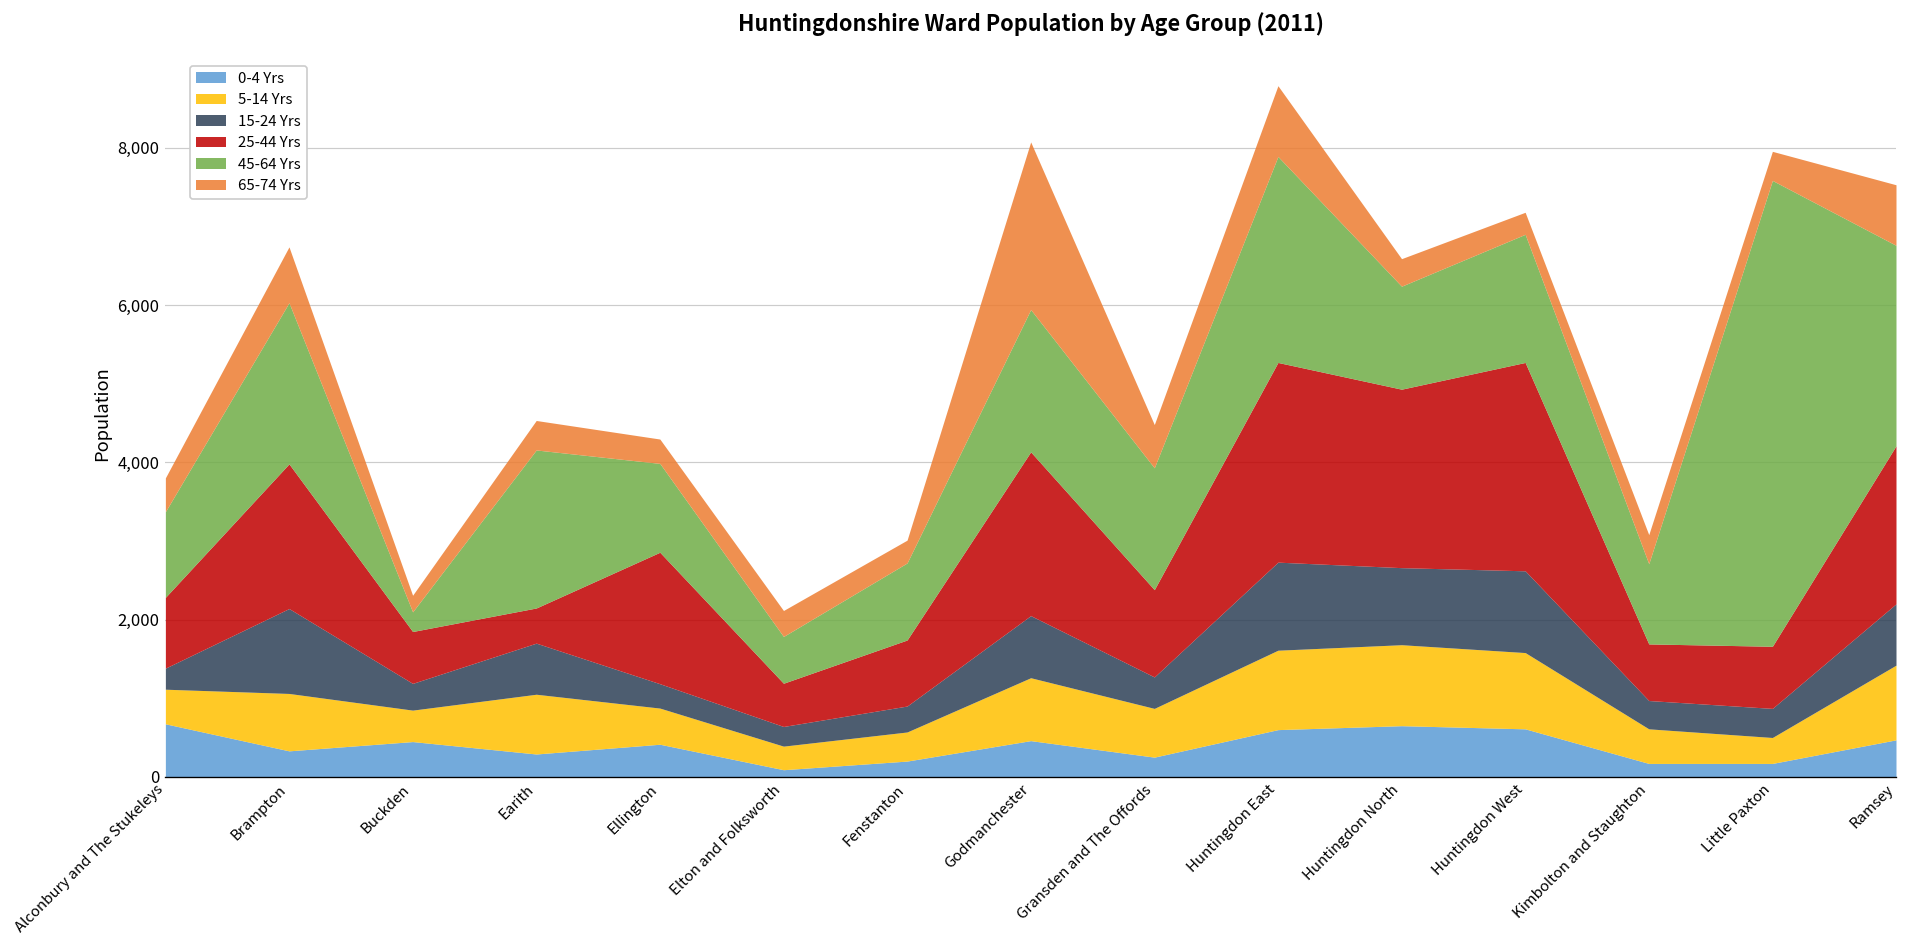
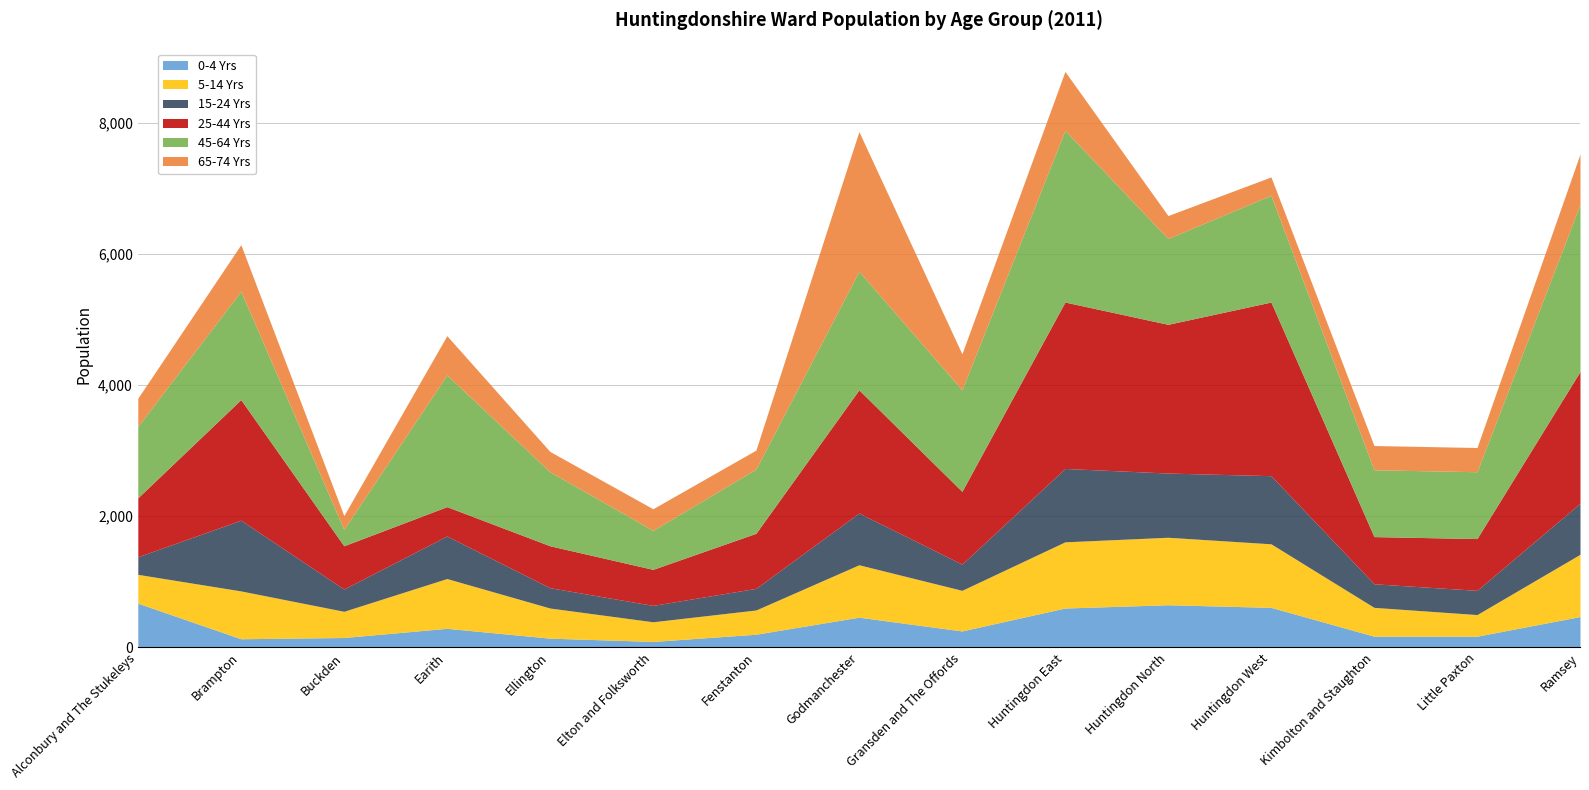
0-4 Yrs, Brampton: 300 -> 100
45-64 Yrs, Brampton: 2,100 -> 1,700
0-4 Yrs, Buckden: 400 -> 200
65-74 Yrs, Earith: 400 -> 600
0-4 Yrs, Ellington: 400 -> 100
25-44 Yrs, Ellington: 1,700 -> 600
25-44 Yrs, Godmanchester: 2,100 -> 1,900
45-64 Yrs, Little Paxton: 5,900 -> 1,000
